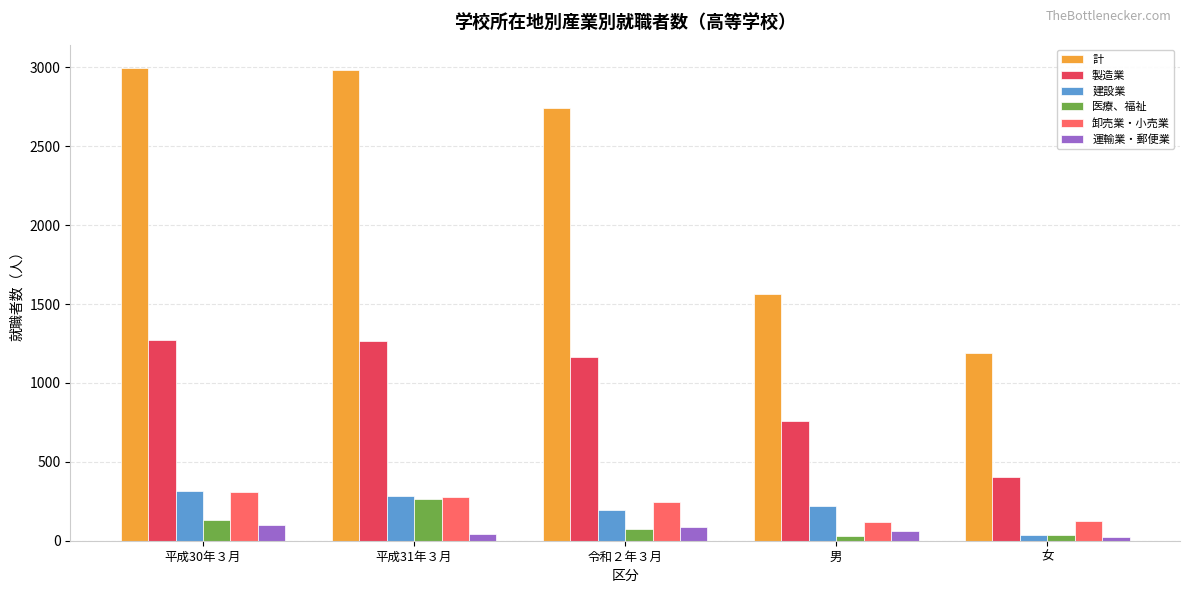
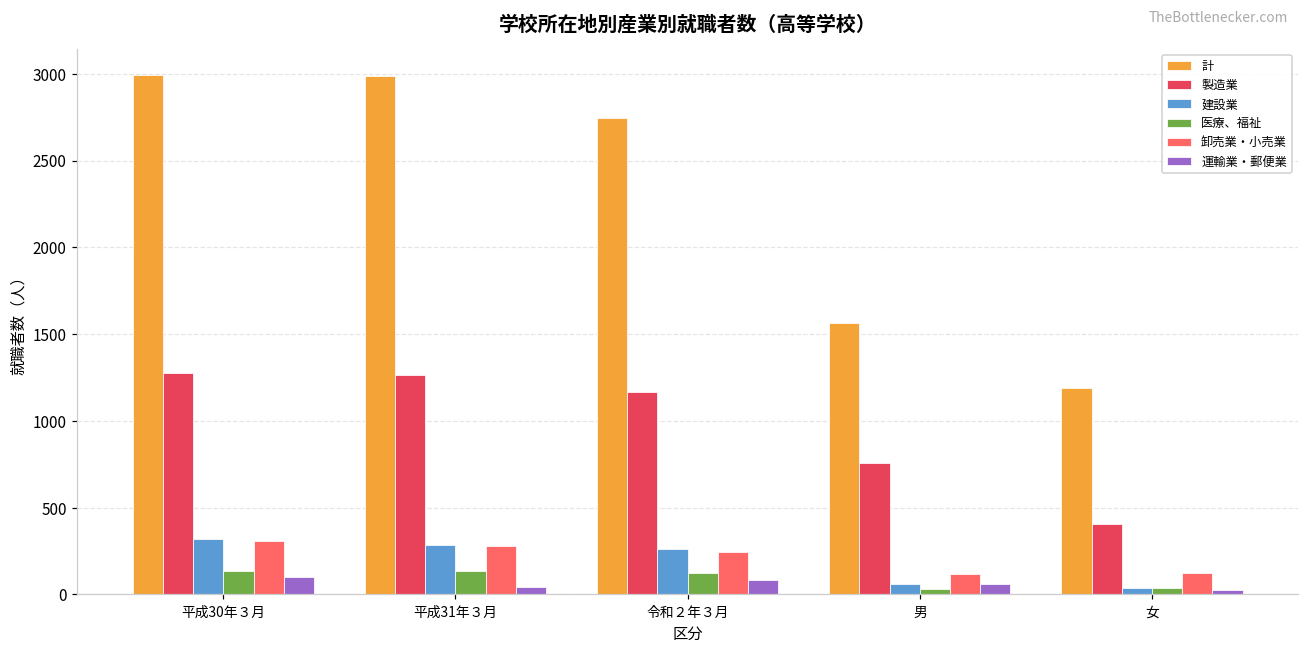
医療、福祉, 平成31年３月: 260 -> 130
建設業, 令和２年３月: 200 -> 260
医療、福祉, 令和２年３月: 70 -> 130
建設業, 男: 220 -> 60
